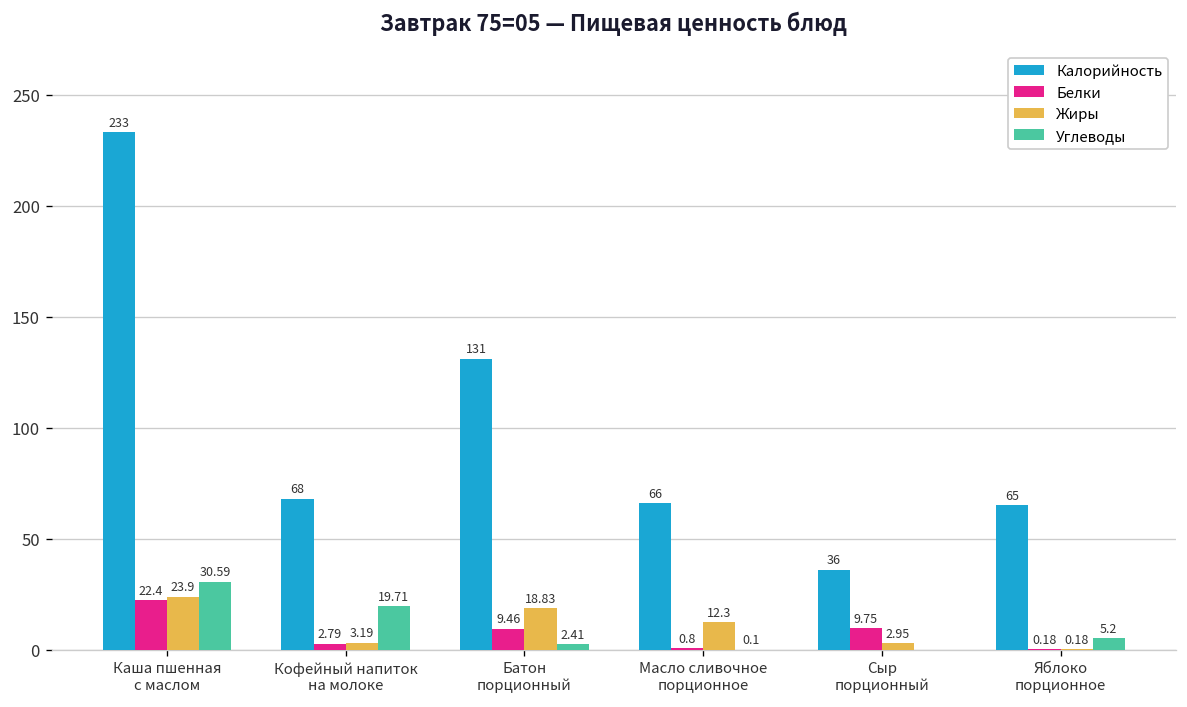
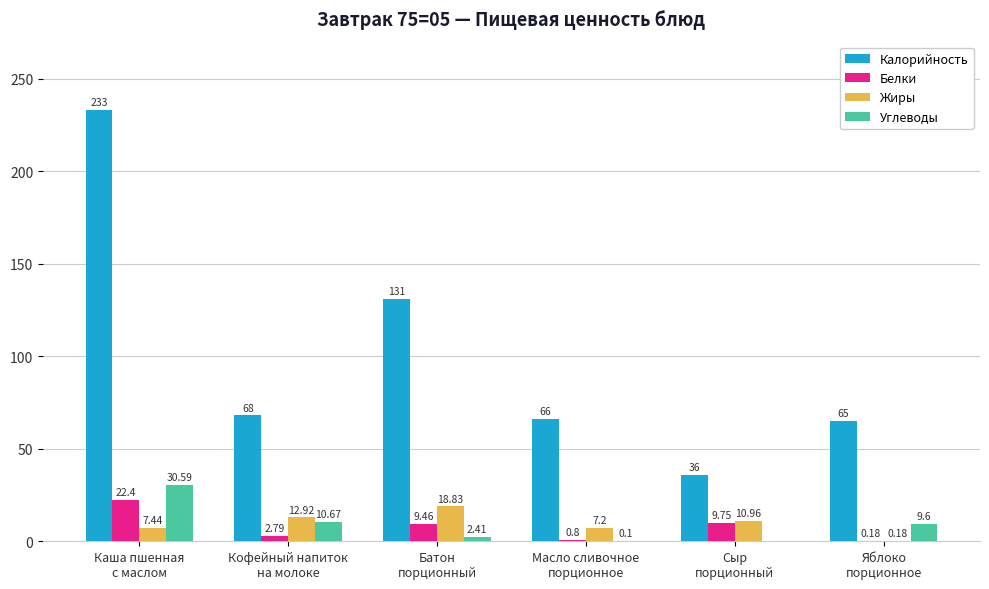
Жиры, Каша пшенная с маслом: 23.9 -> 7.44
Жиры, Кофейный напиток на молоке: 3.19 -> 12.92
Углеводы, Кофейный напиток на молоке: 19.71 -> 10.67
Жиры, Масло сливочное порционное: 12.3 -> 7.2
Жиры, Сыр порционный: 2.95 -> 10.96
Углеводы, Яблоко порционное: 5.2 -> 9.6
